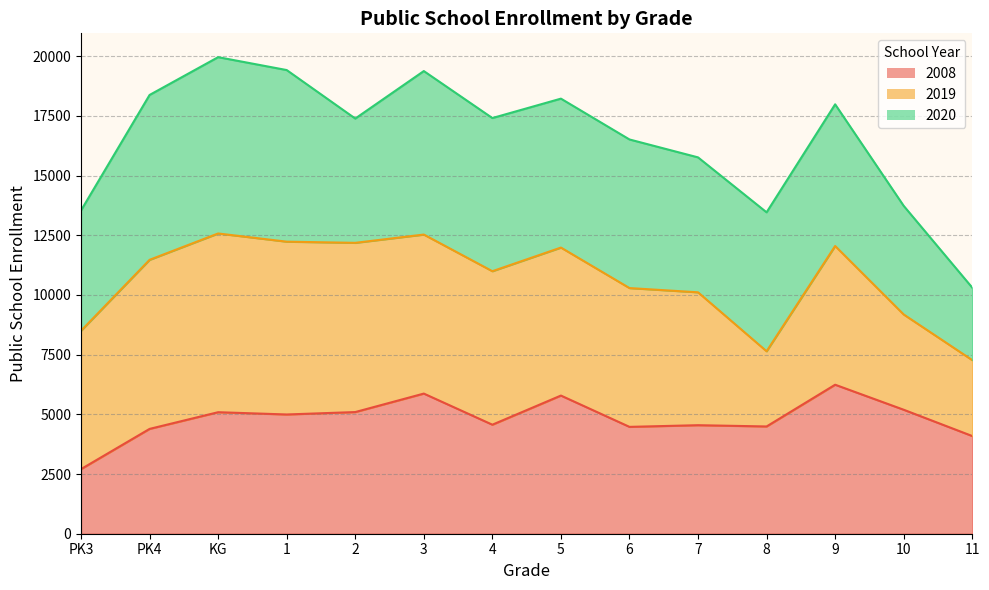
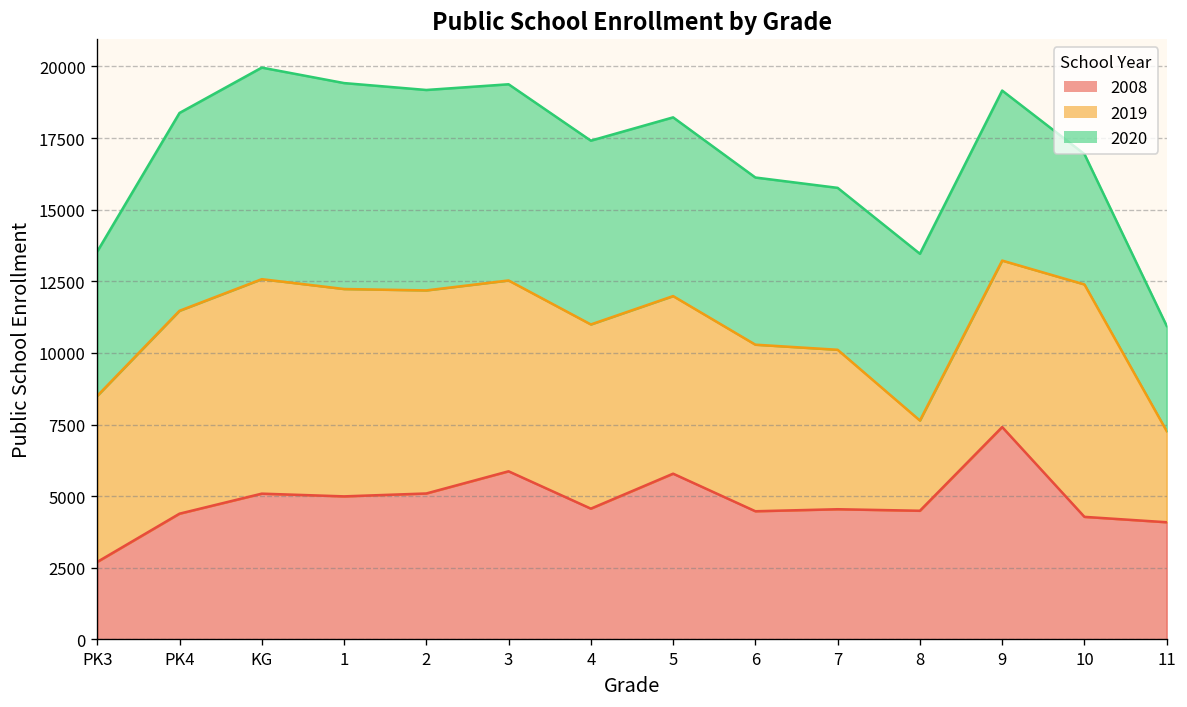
2020, 2: 5200 -> 7000
2020, 6: 6200 -> 5800
2008, 9: 6200 -> 7400
2008, 10: 5200 -> 4300
2019, 10: 4000 -> 8100
2020, 11: 3000 -> 3700
